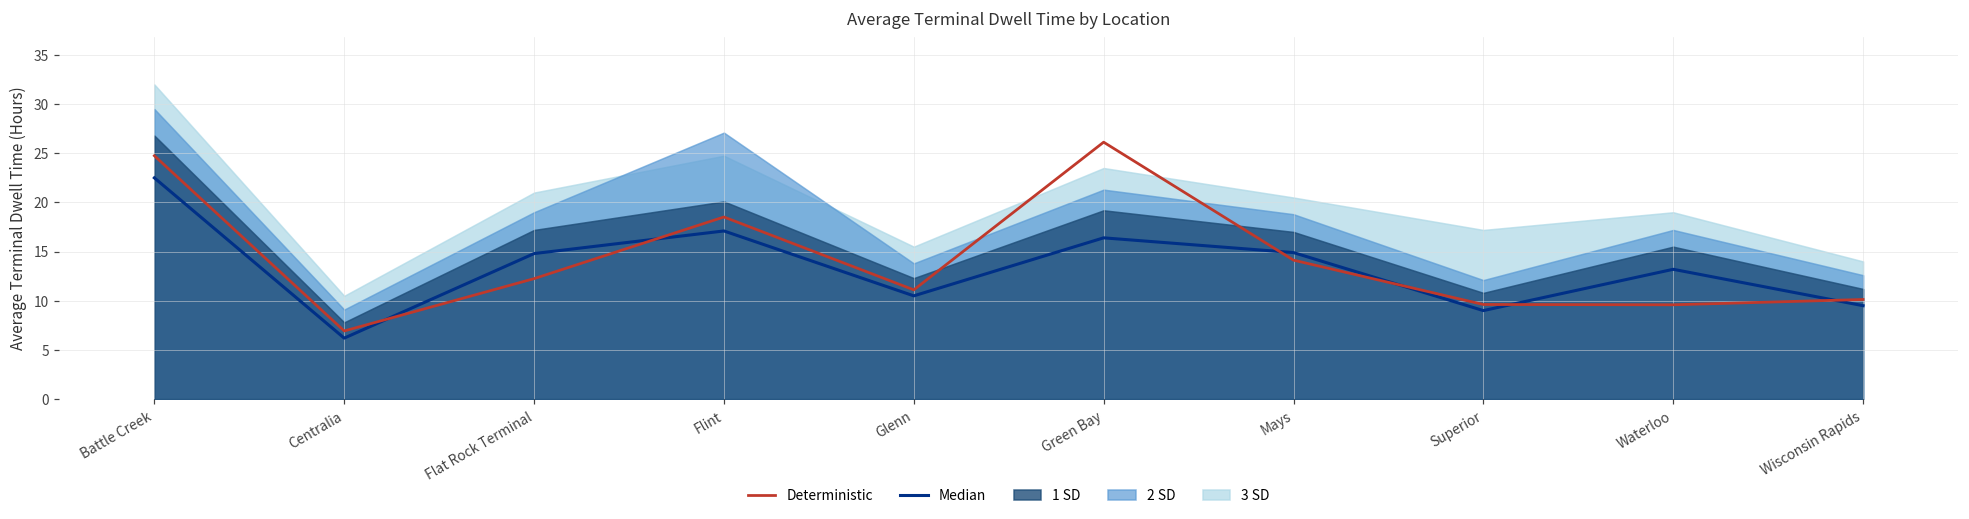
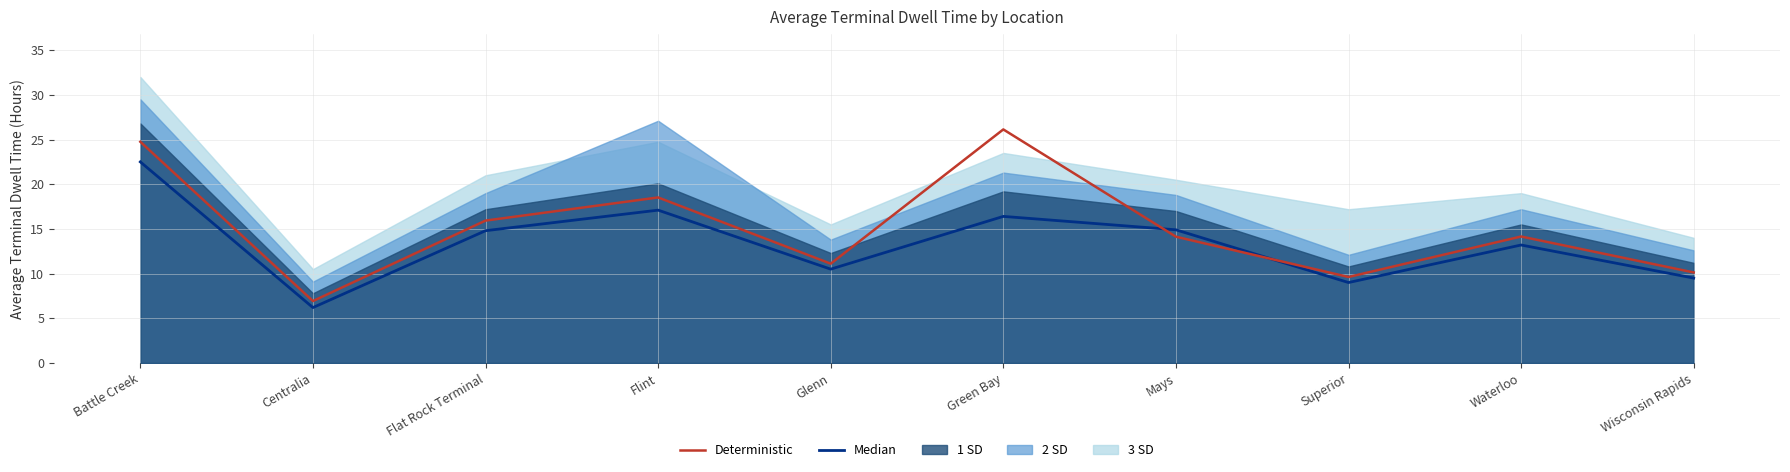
Deterministic, Flat Rock Terminal: 12 -> 16
Deterministic, Waterloo: 10 -> 14
